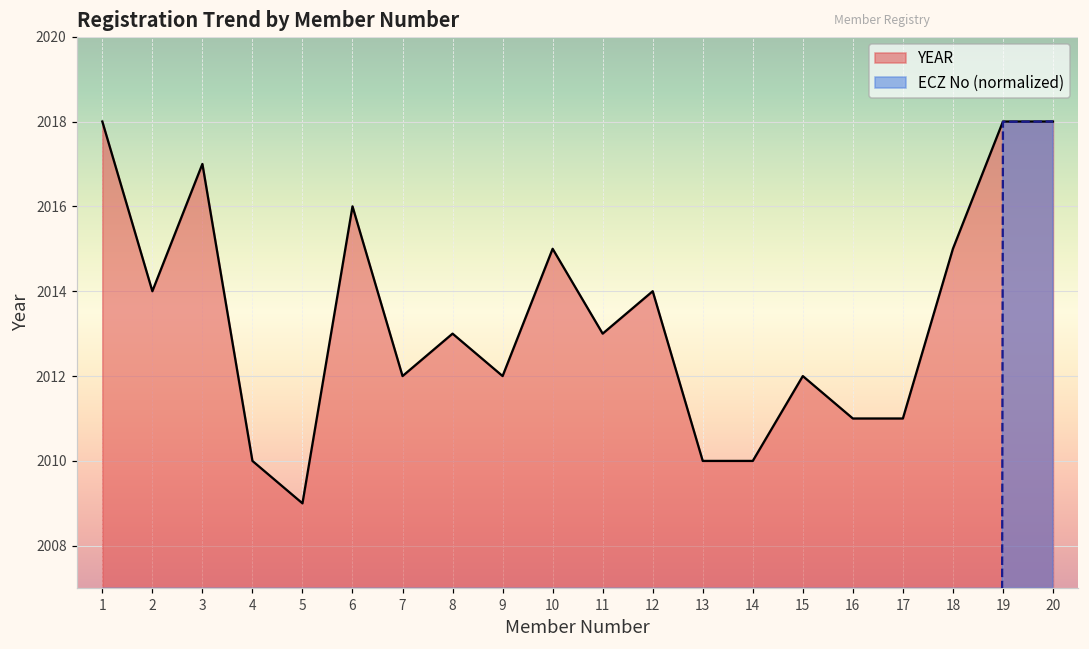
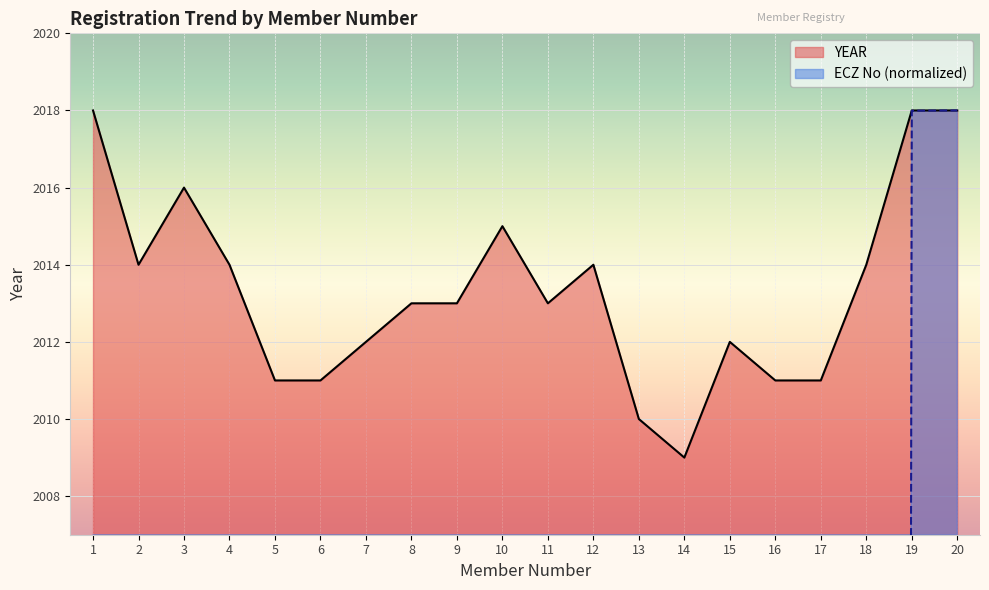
YEAR, 3: 2017 -> 2016
YEAR, 4: 2010 -> 2014
YEAR, 5: 2009 -> 2011
YEAR, 6: 2016 -> 2011
YEAR, 9: 2012 -> 2013
YEAR, 14: 2010 -> 2009
YEAR, 18: 2015 -> 2014
